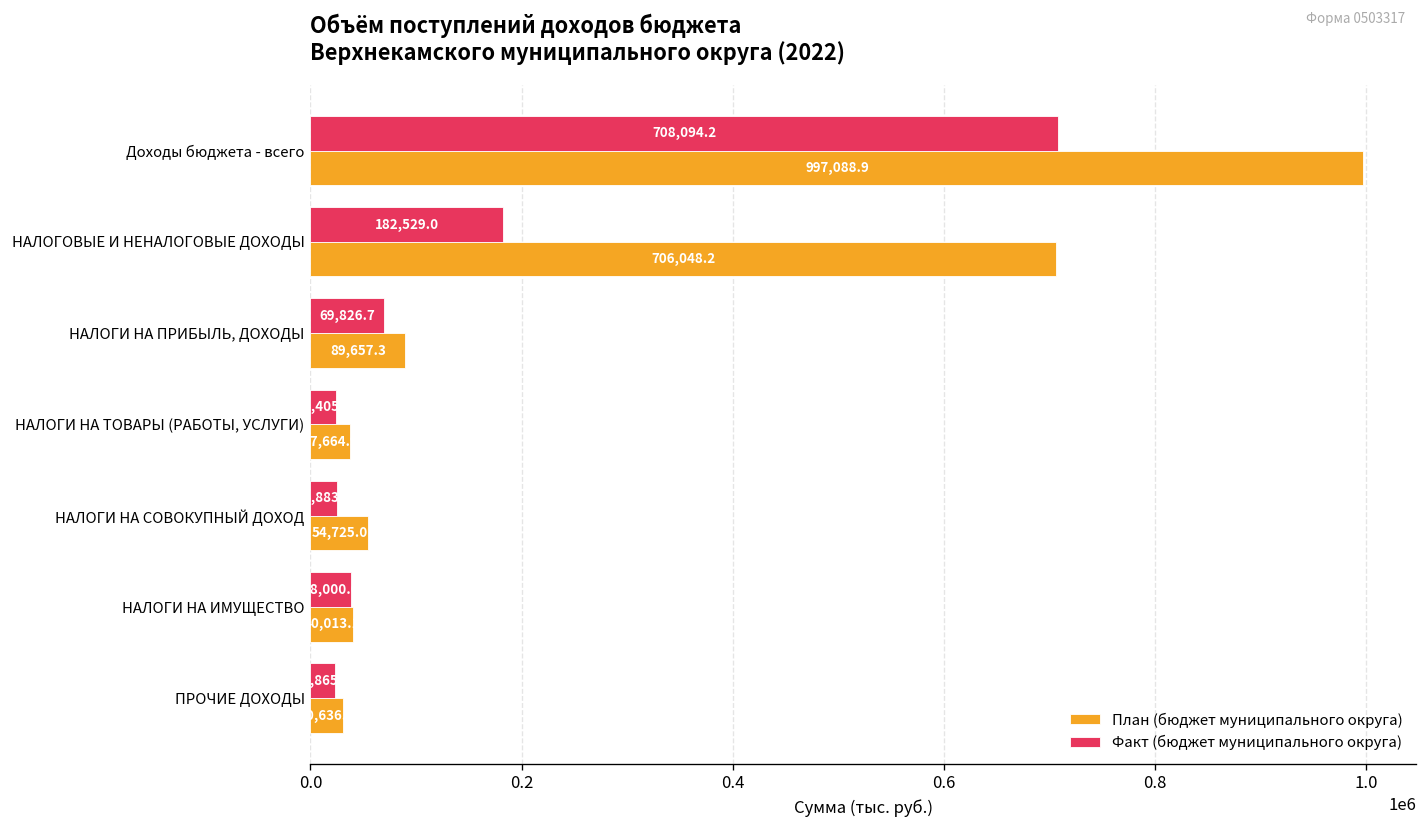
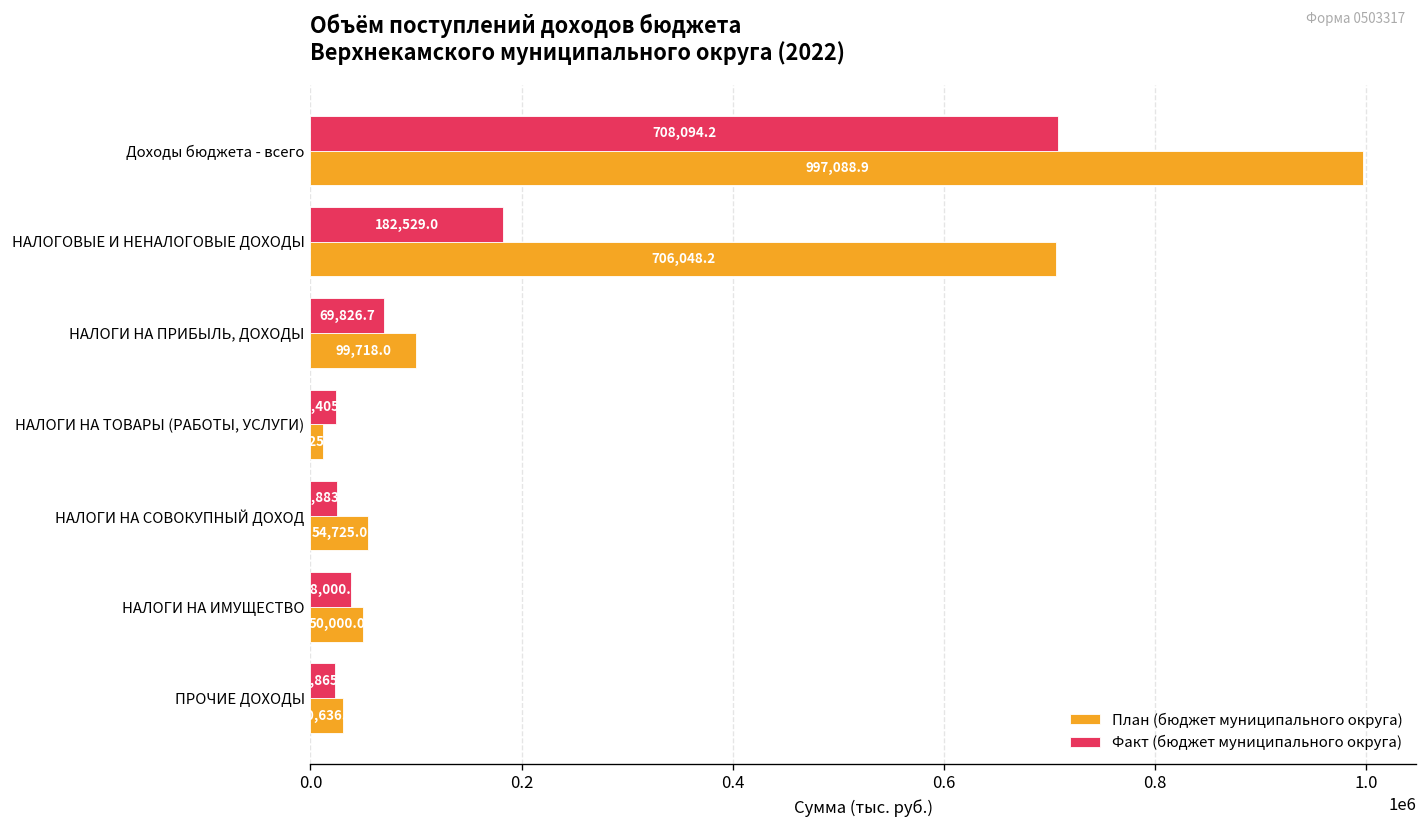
План (бюджет муниципального округа), НАЛОГИ НА ПРИБЫЛЬ, ДОХОДЫ: 89,657.3 -> 99,718.0
План (бюджет муниципального округа), НАЛОГИ НА ТОВАРЫ (РАБОТЫ, УСЛУГИ): 40000 -> 10000
План (бюджет муниципального округа), НАЛОГИ НА ИМУЩЕСТВО: 40,013.1 -> 50,000.0
